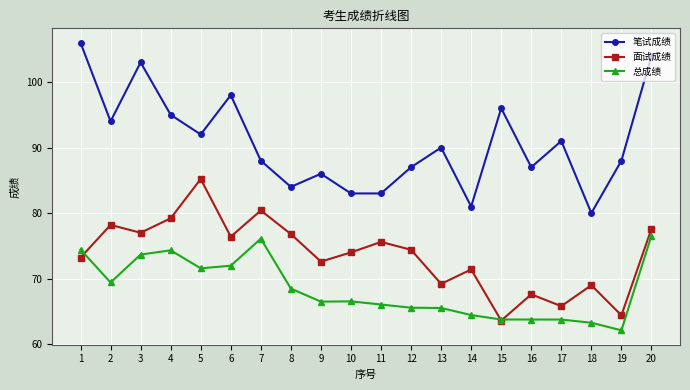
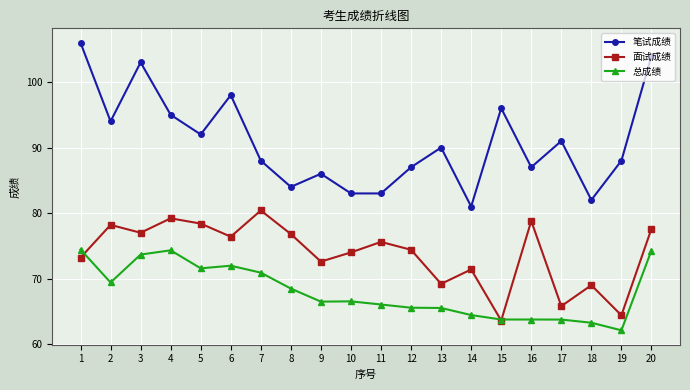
面试成绩, 5: 85 -> 78
总成绩, 7: 76 -> 71
面试成绩, 16: 68 -> 79
笔试成绩, 18: 80 -> 82
总成绩, 20: 77 -> 74
